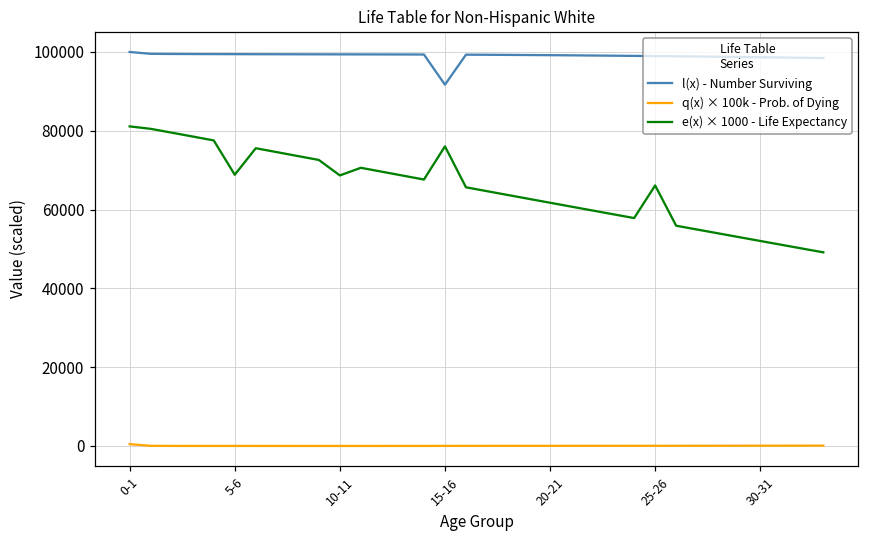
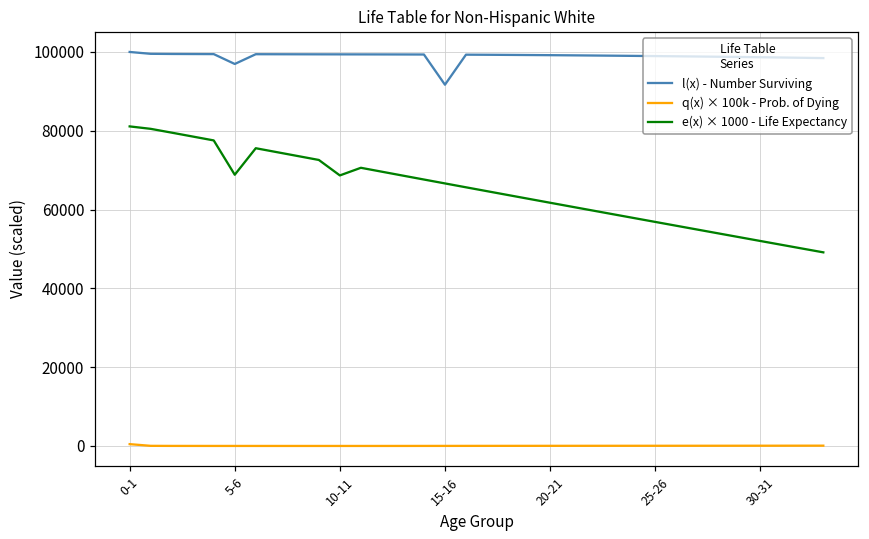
l(x) - Number Surviving, 5-6: 99000 -> 97000
e(x) × 1000 - Life Expectancy, 15-16: 76000 -> 67000
e(x) × 1000 - Life Expectancy, 25-26: 66000 -> 57000
